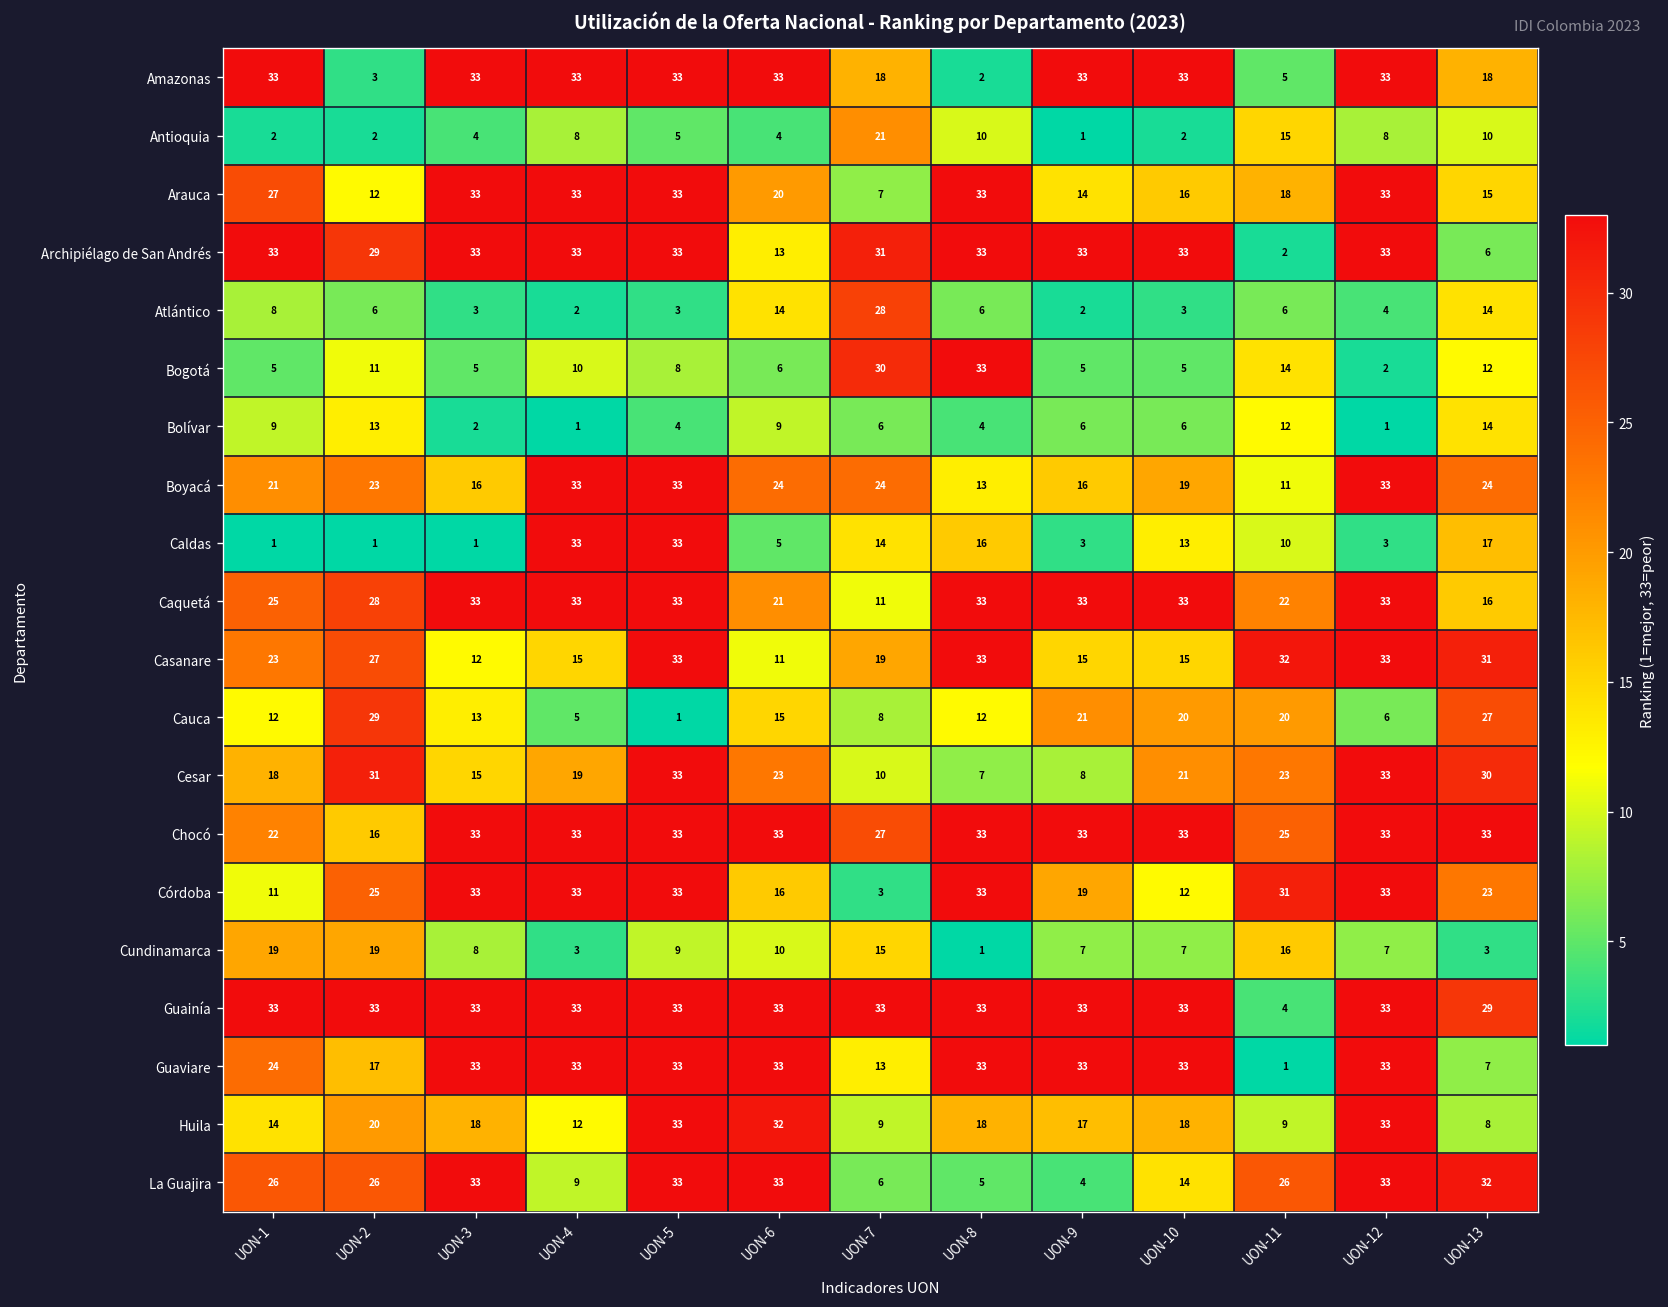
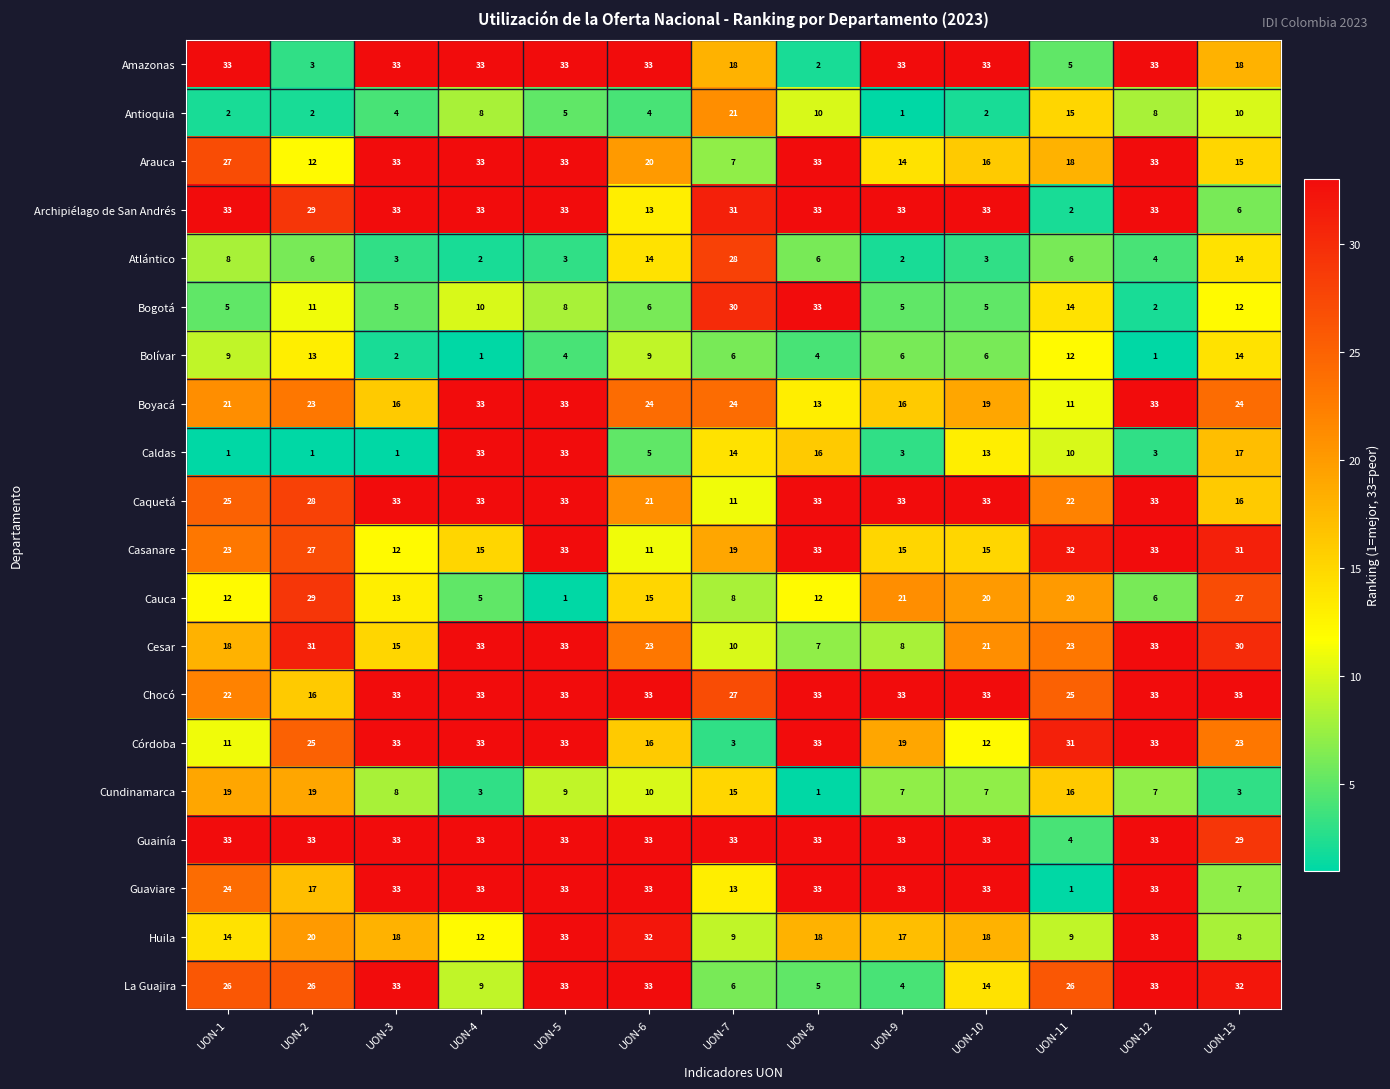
Cesar, UON-4: 19 -> 33
